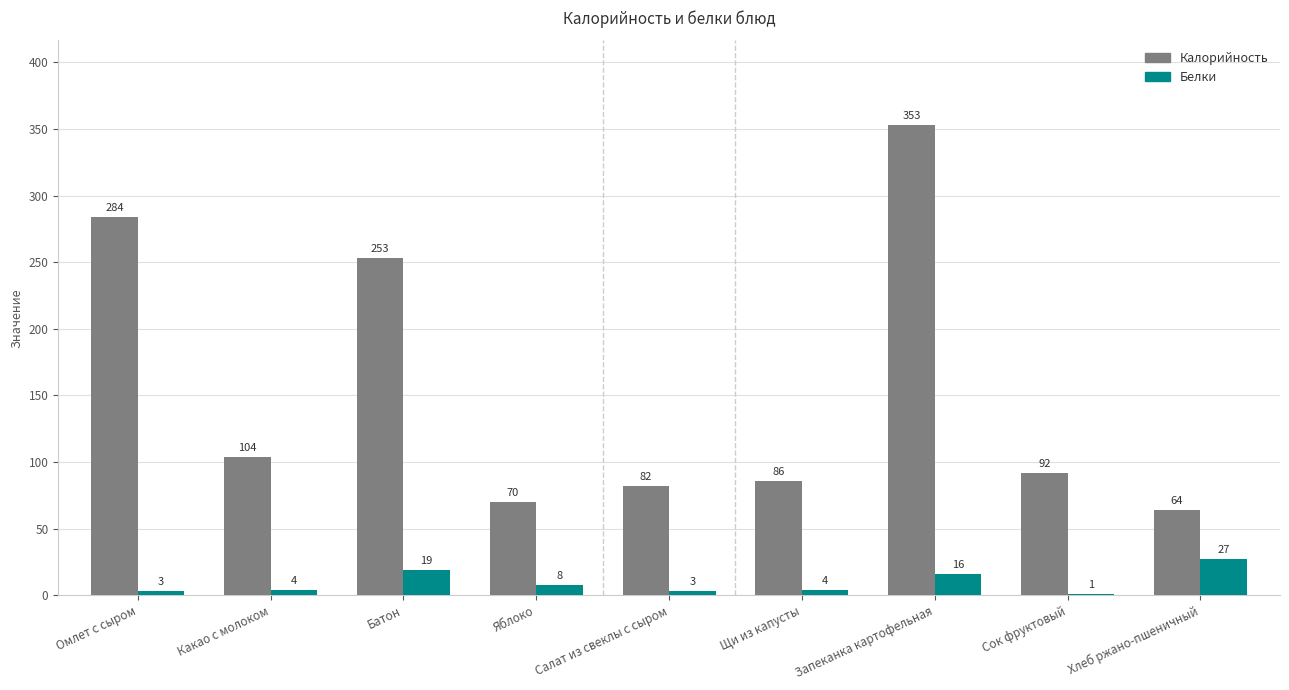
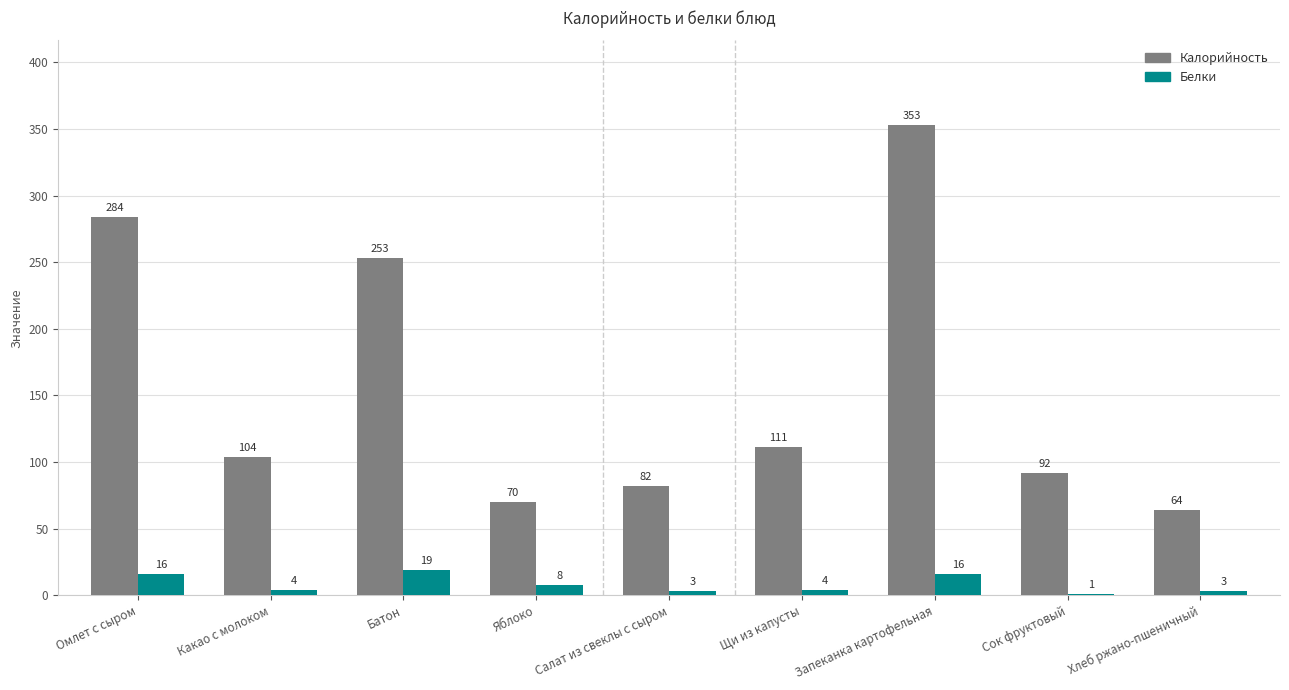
Белки, Омлет с сыром: 3 -> 16
Калорийность, Щи из капусты: 86 -> 111
Белки, Хлеб ржано-пшеничный: 27 -> 3
